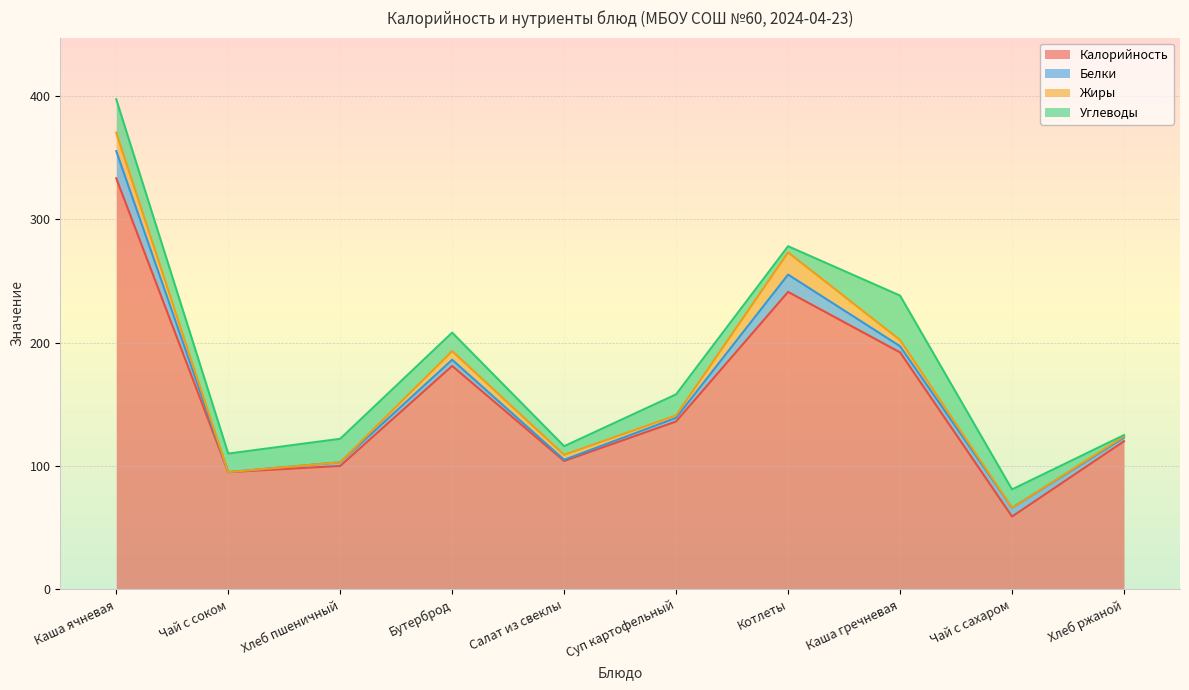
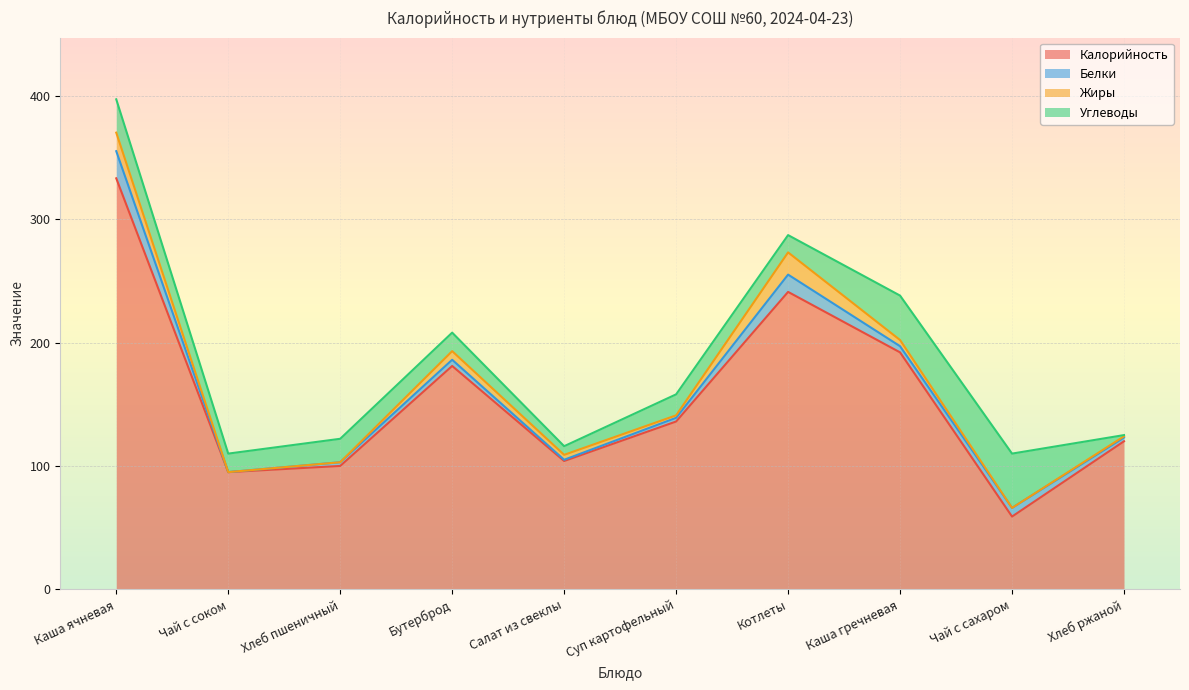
Углеводы, Котлеты: 5 -> 14
Углеводы, Чай с сахаром: 15 -> 44
